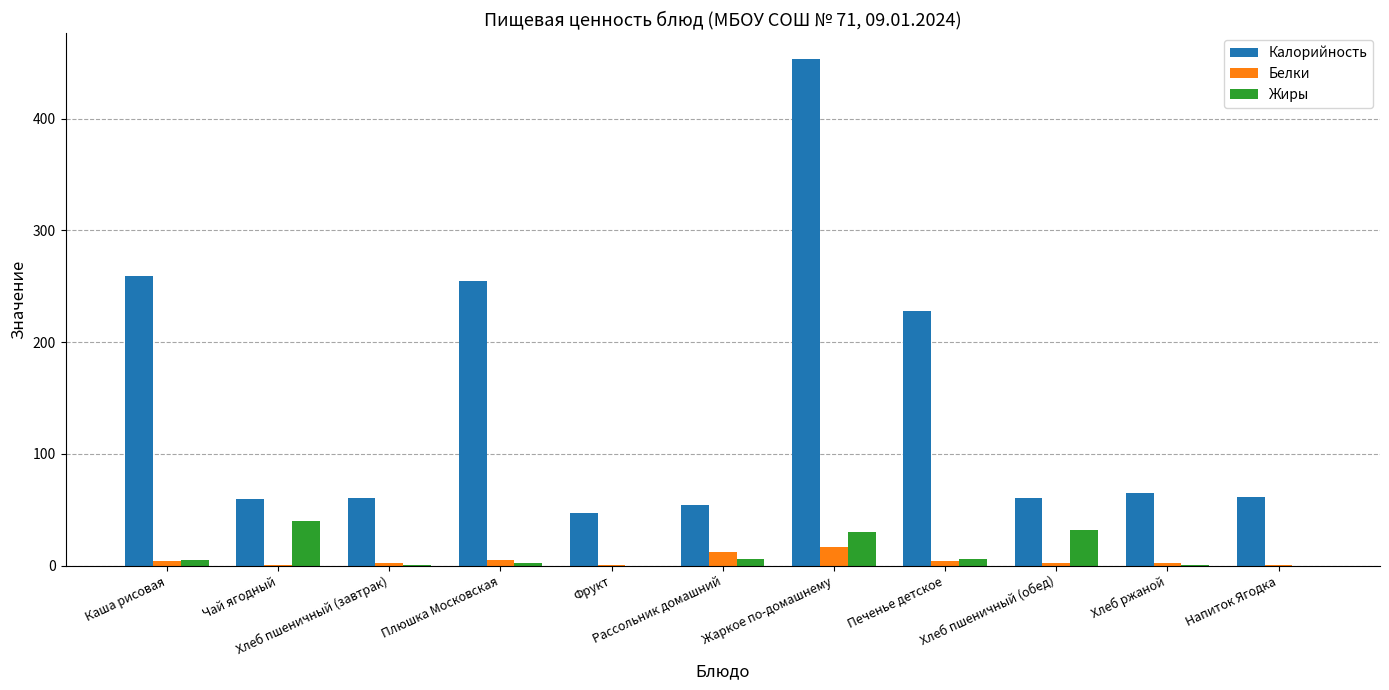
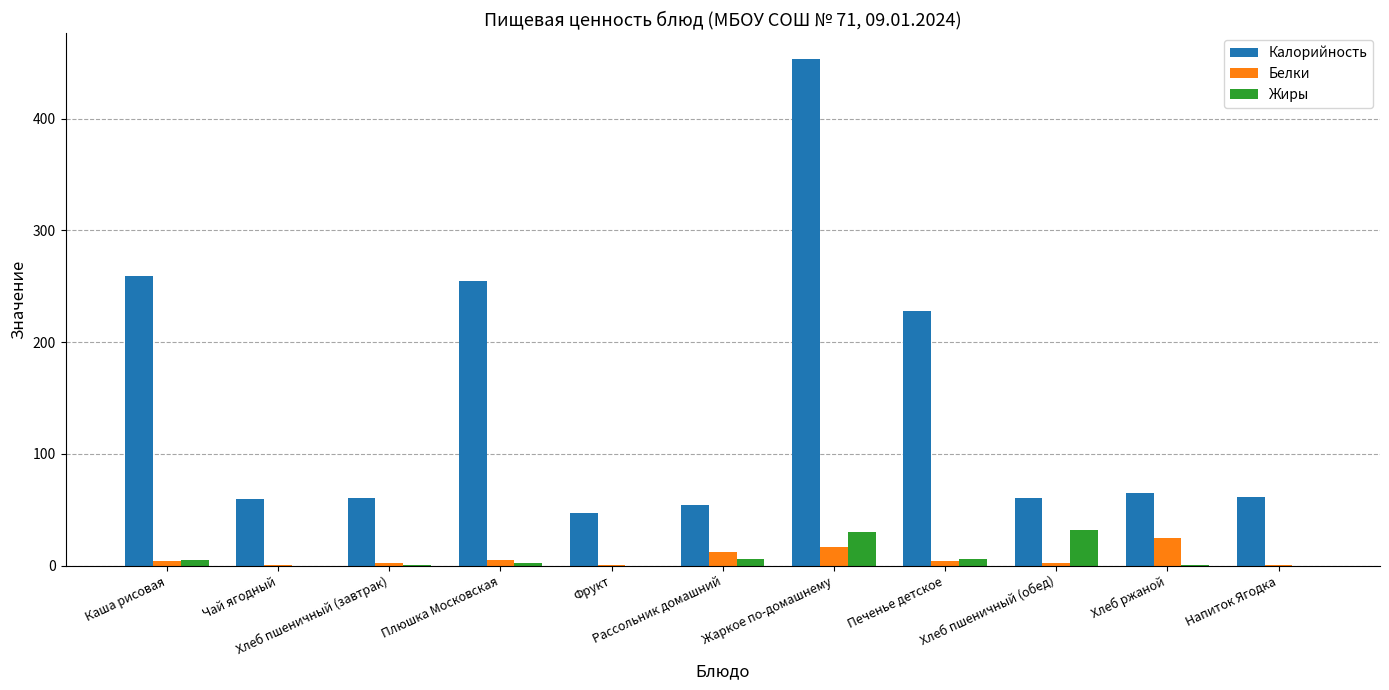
Жиры, Чай ягодный: 40 -> 0
Белки, Хлеб ржаной: 2 -> 25
